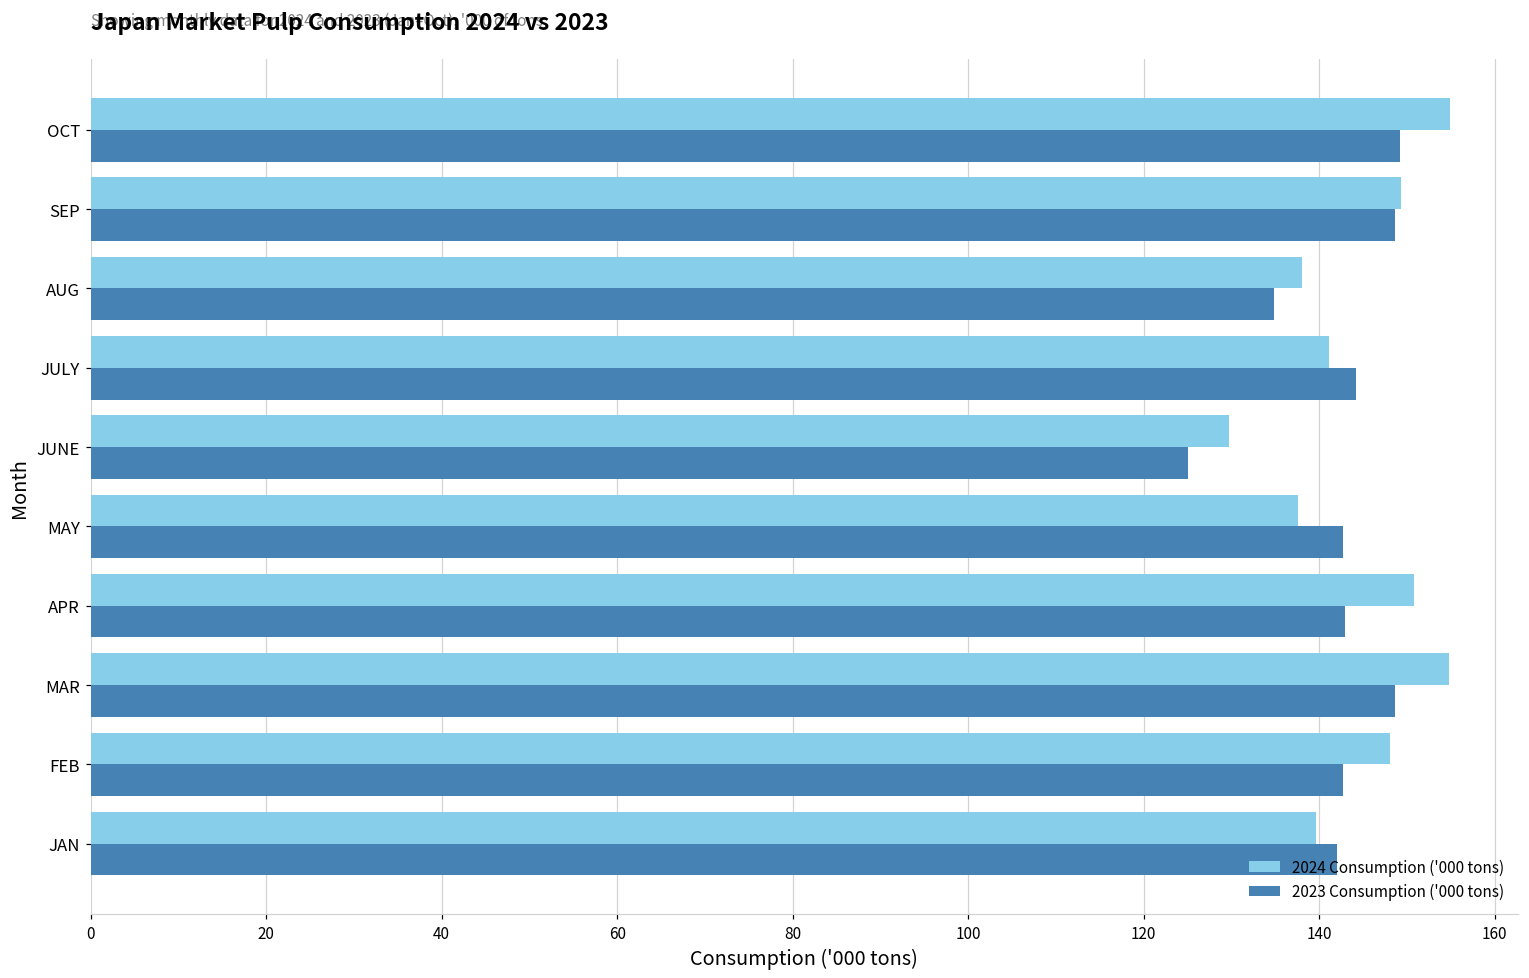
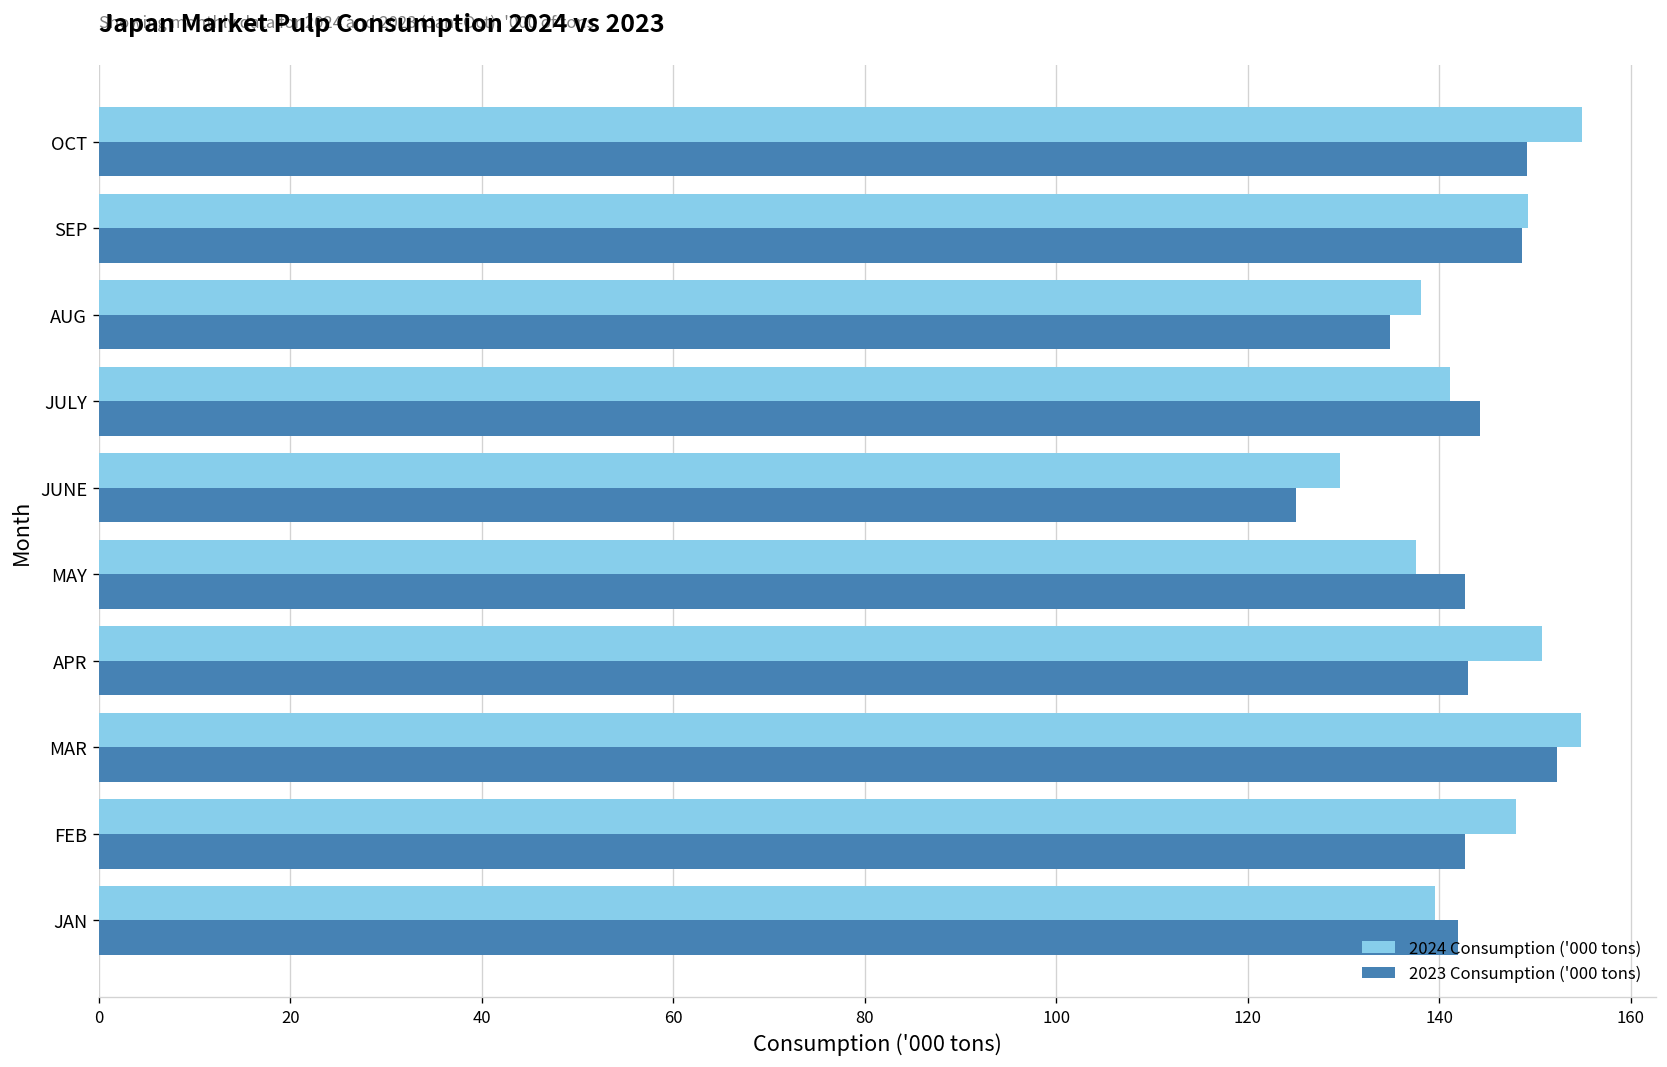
2023 Consumption ('000 tons), MAR: 149 -> 152
